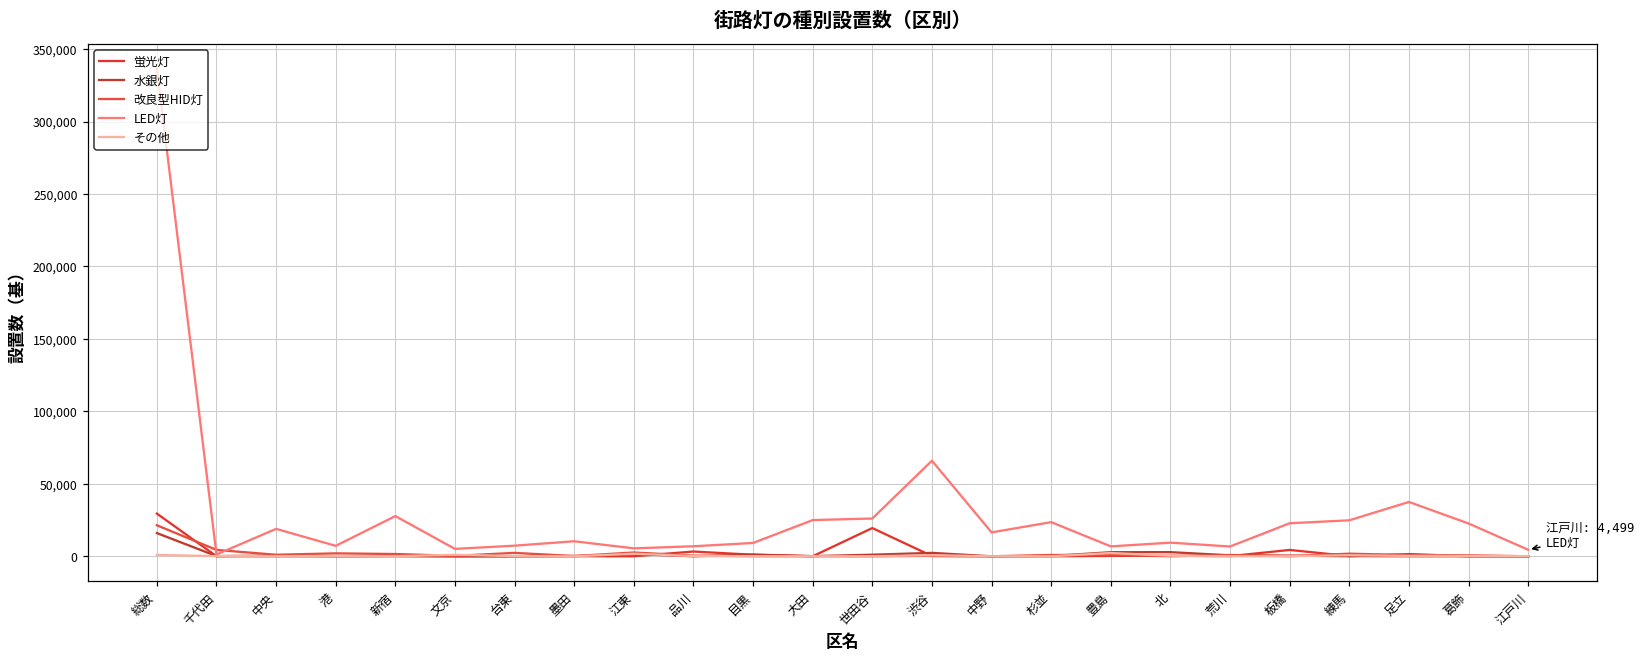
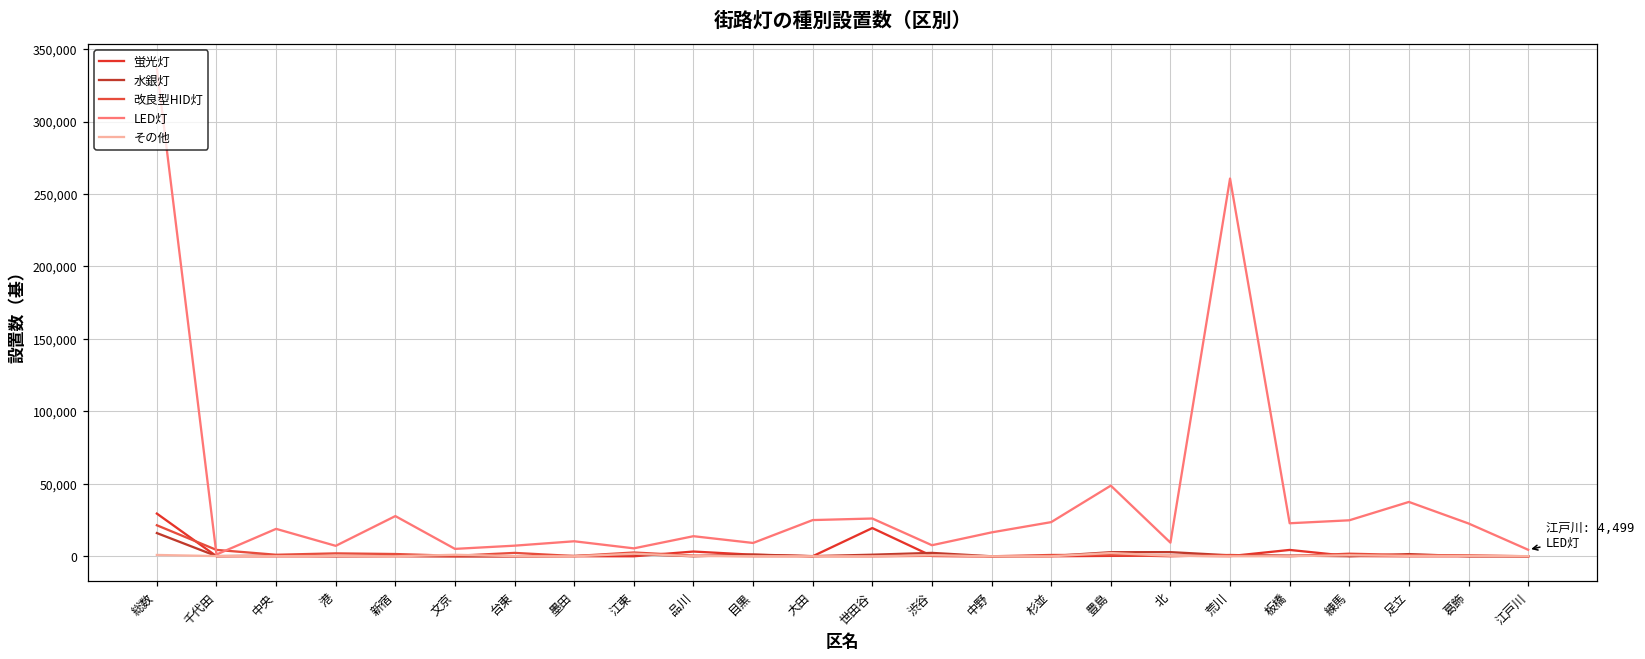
LED灯, 品川: 7,000 -> 14,000
LED灯, 渋谷: 66,000 -> 8,000
LED灯, 豊島: 7,000 -> 49,000
LED灯, 荒川: 7,000 -> 261,000
